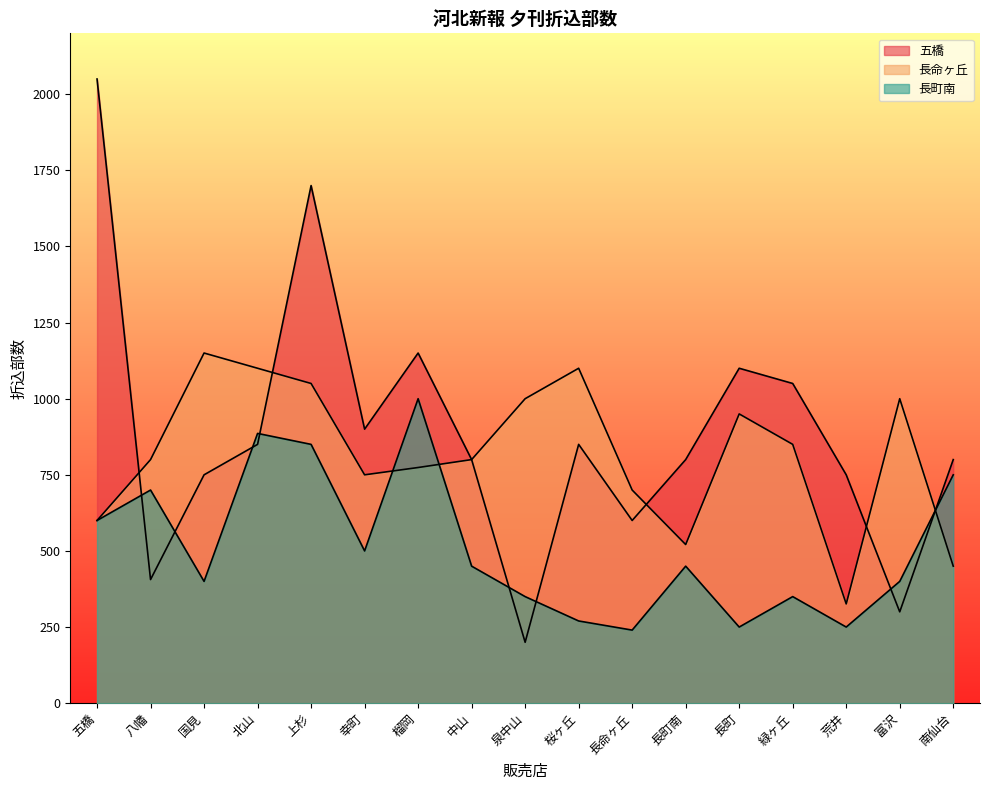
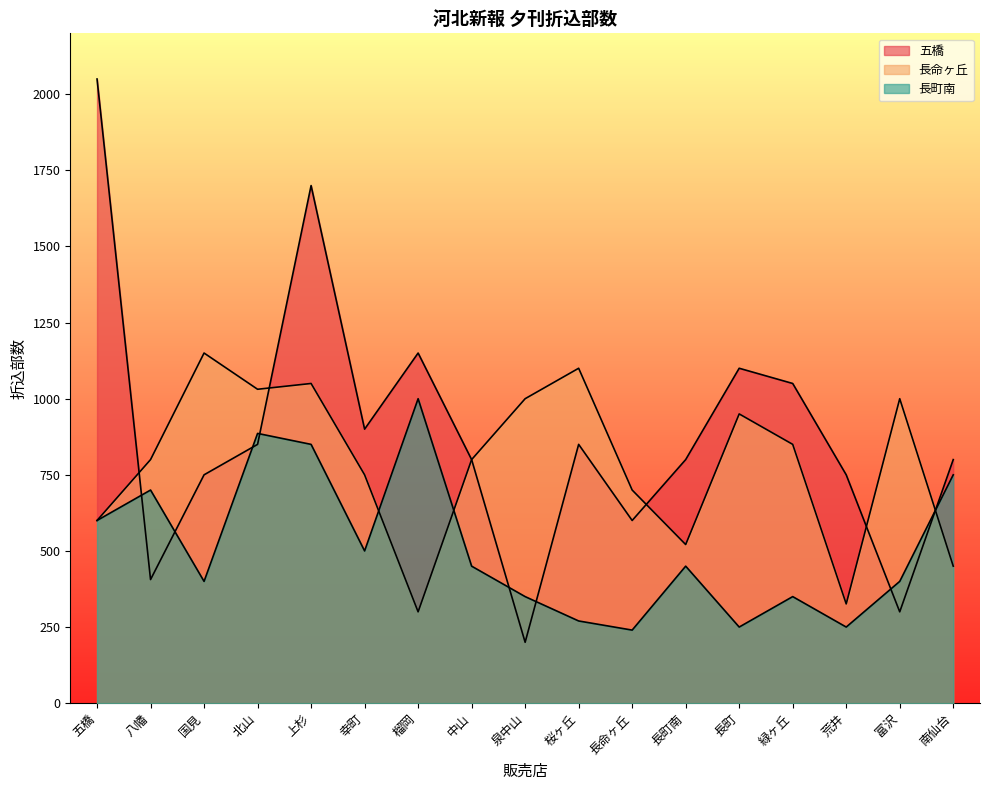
長命ヶ丘, 北山: 1100 -> 1030
長命ヶ丘, 榴岡: 770 -> 300
